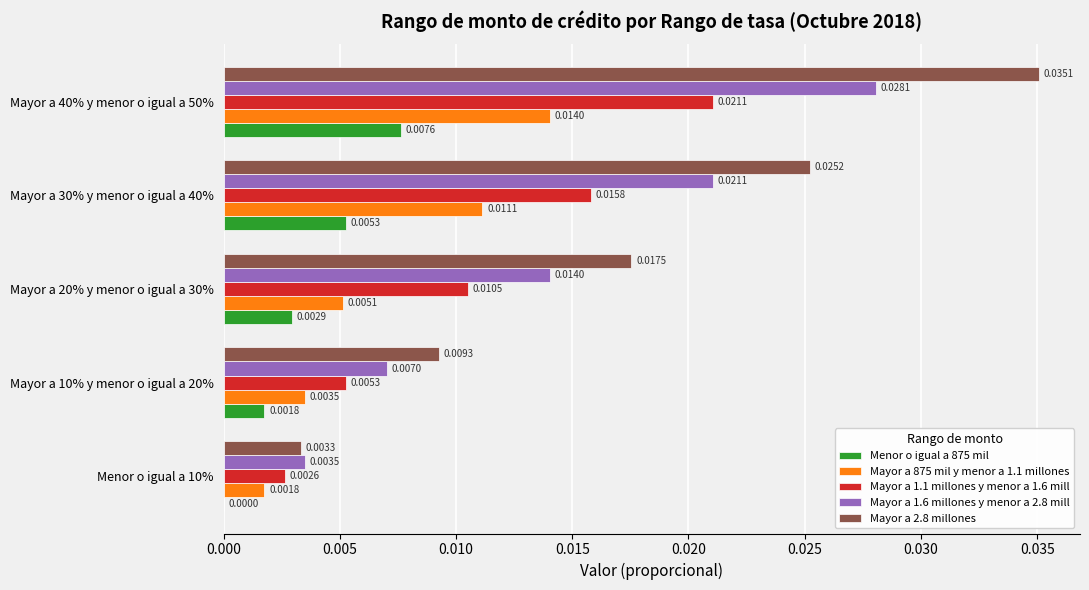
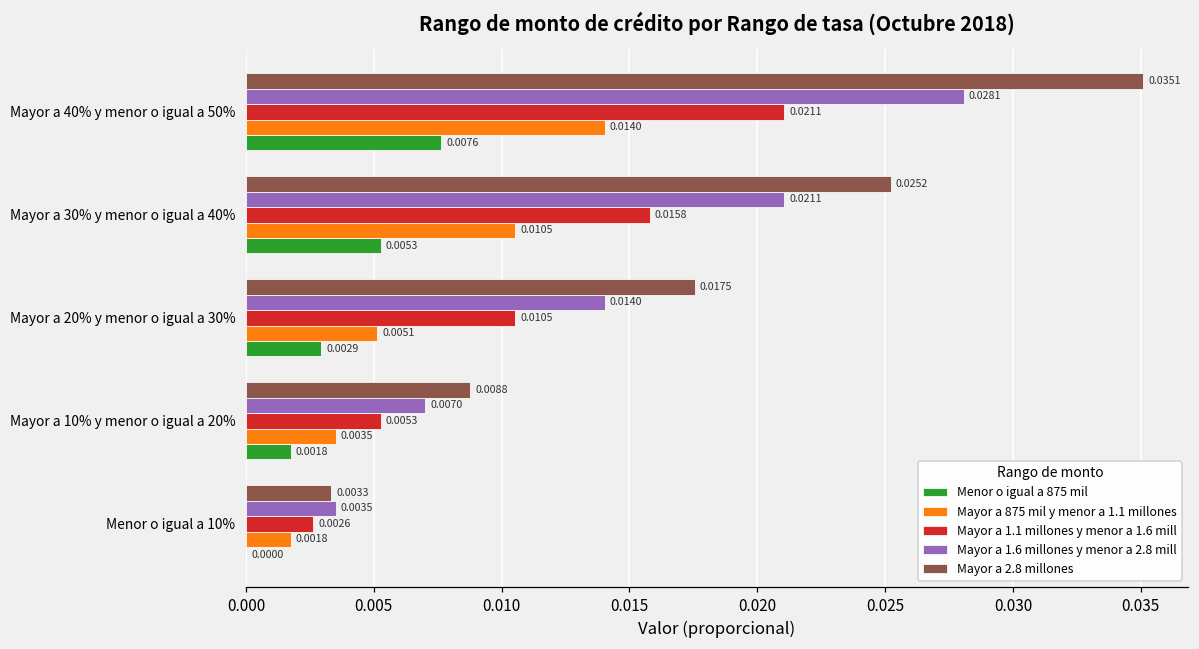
Mayor a 875 mil y menor a 1.1 millones, Mayor a 30% y menor o igual a 40%: 0.0111 -> 0.0105
Mayor a 2.8 millones, Mayor a 10% y menor o igual a 20%: 0.0093 -> 0.0088
